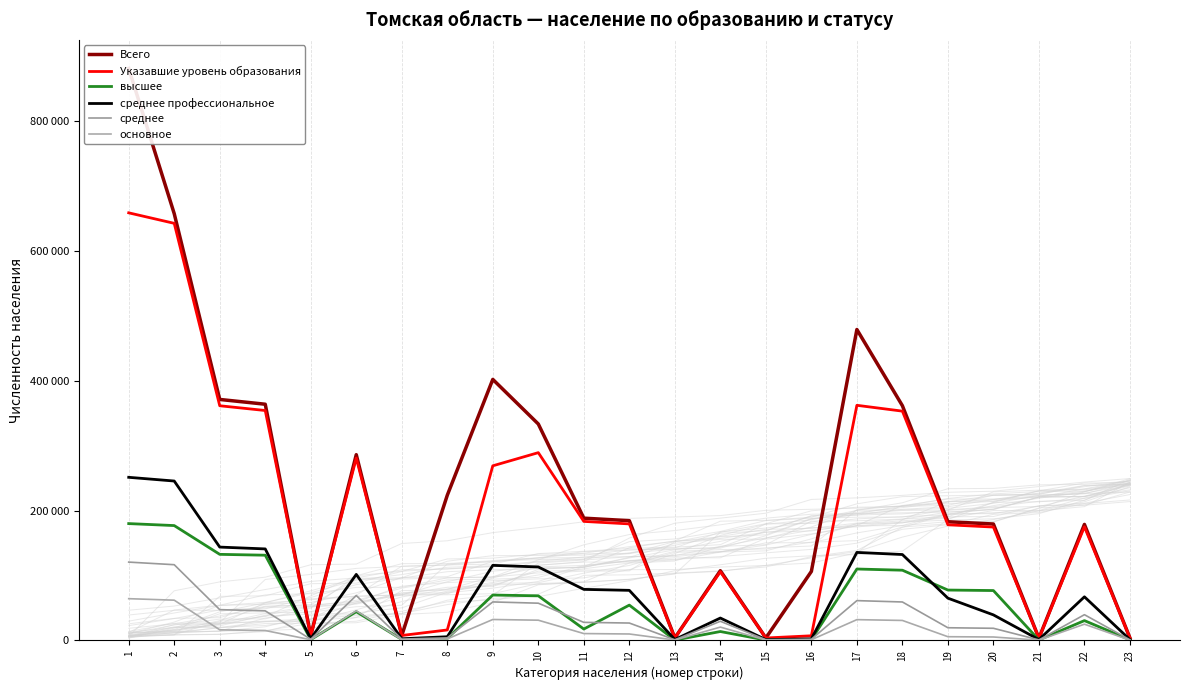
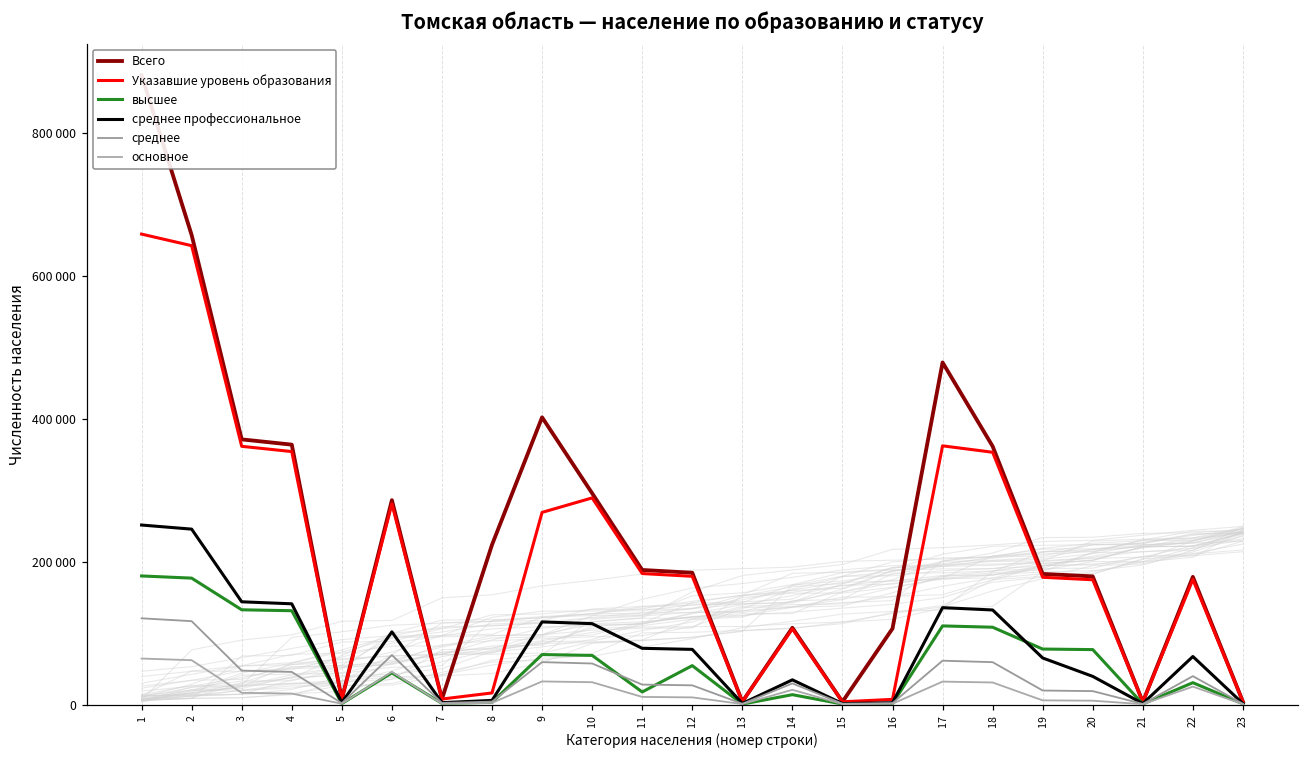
Всего, 10: 330000 -> 300000
